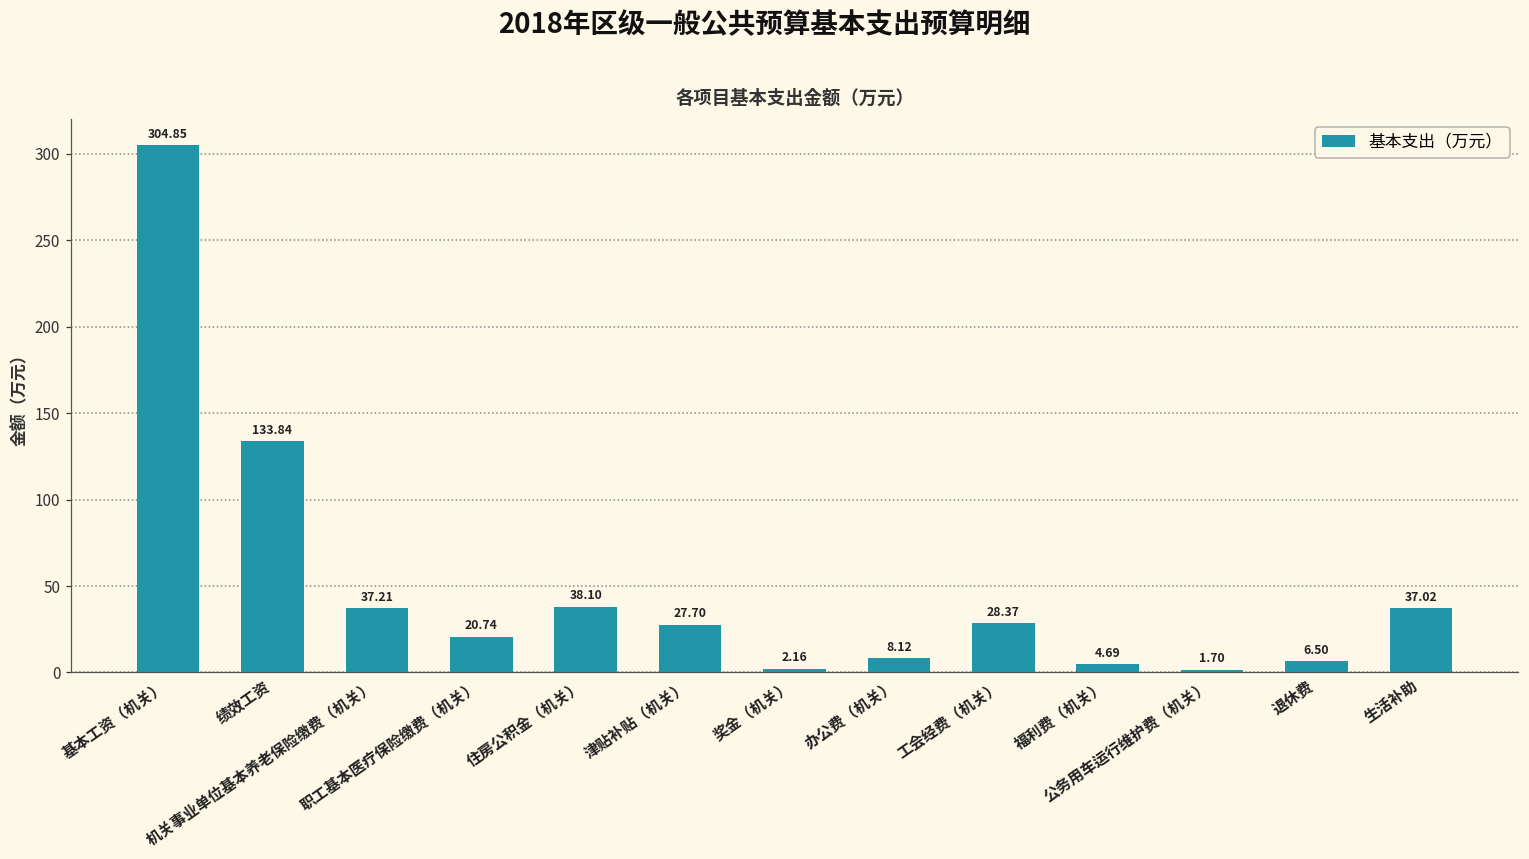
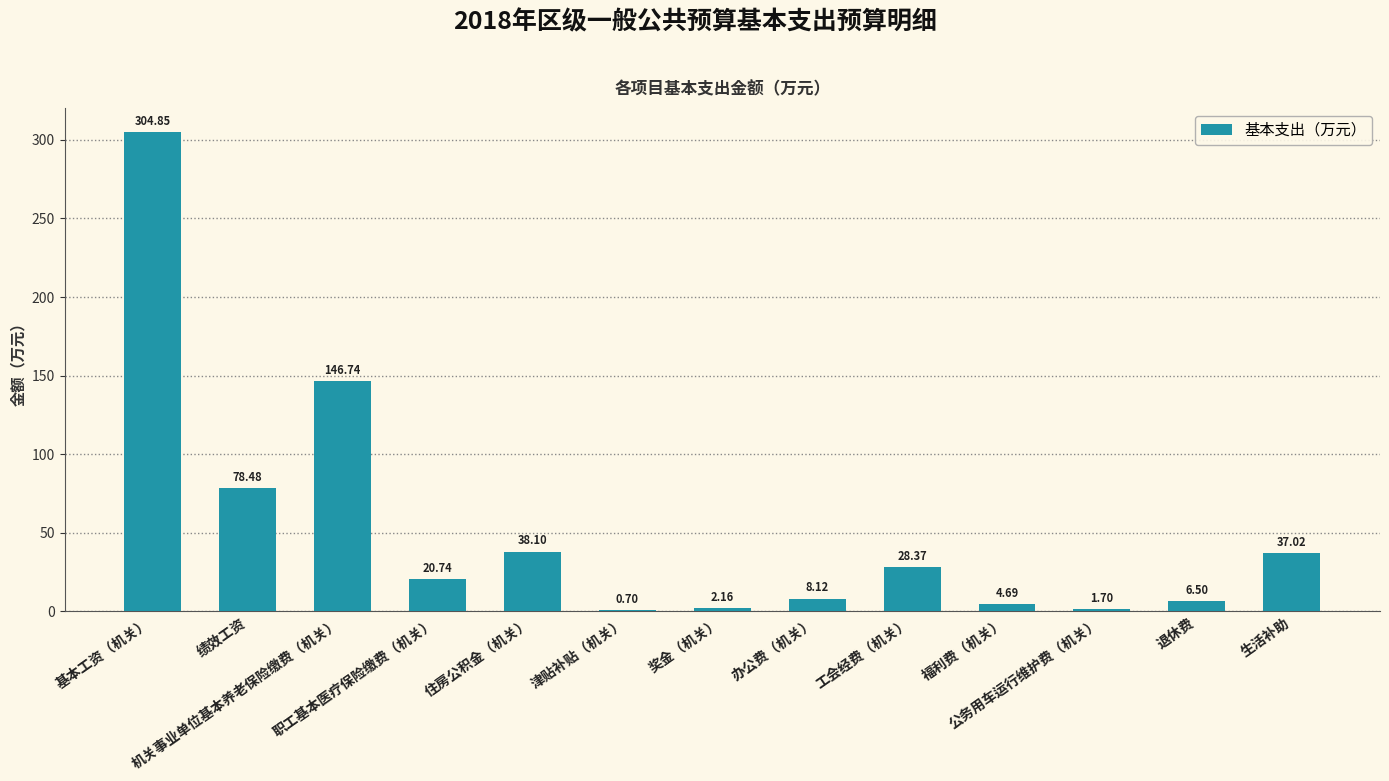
绩效工资: 133.84 -> 78.48
机关事业单位基本养老保险缴费（机关）: 37.21 -> 146.74
津贴补贴（机关）: 27.70 -> 0.70
